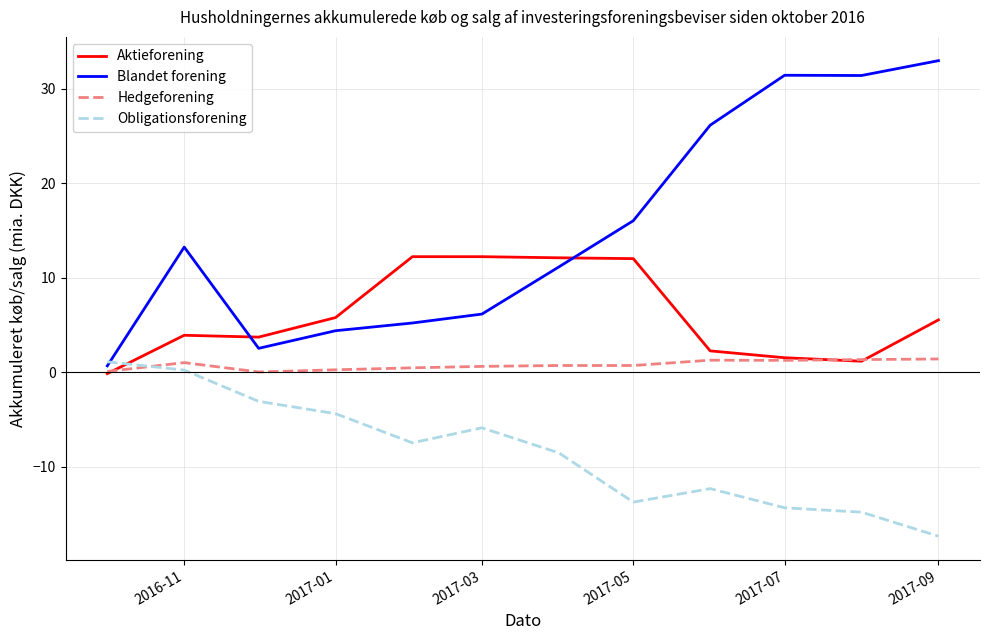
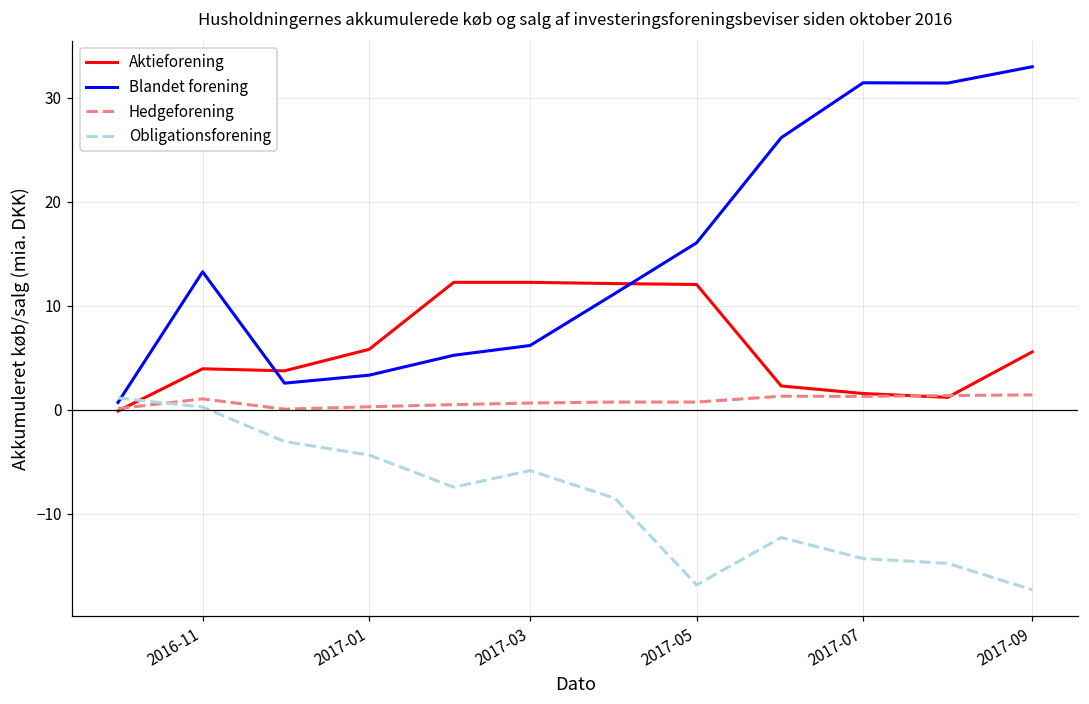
Blandet forening, 2017-01: 4 -> 3
Obligationsforening, 2017-05: -14 -> -17
